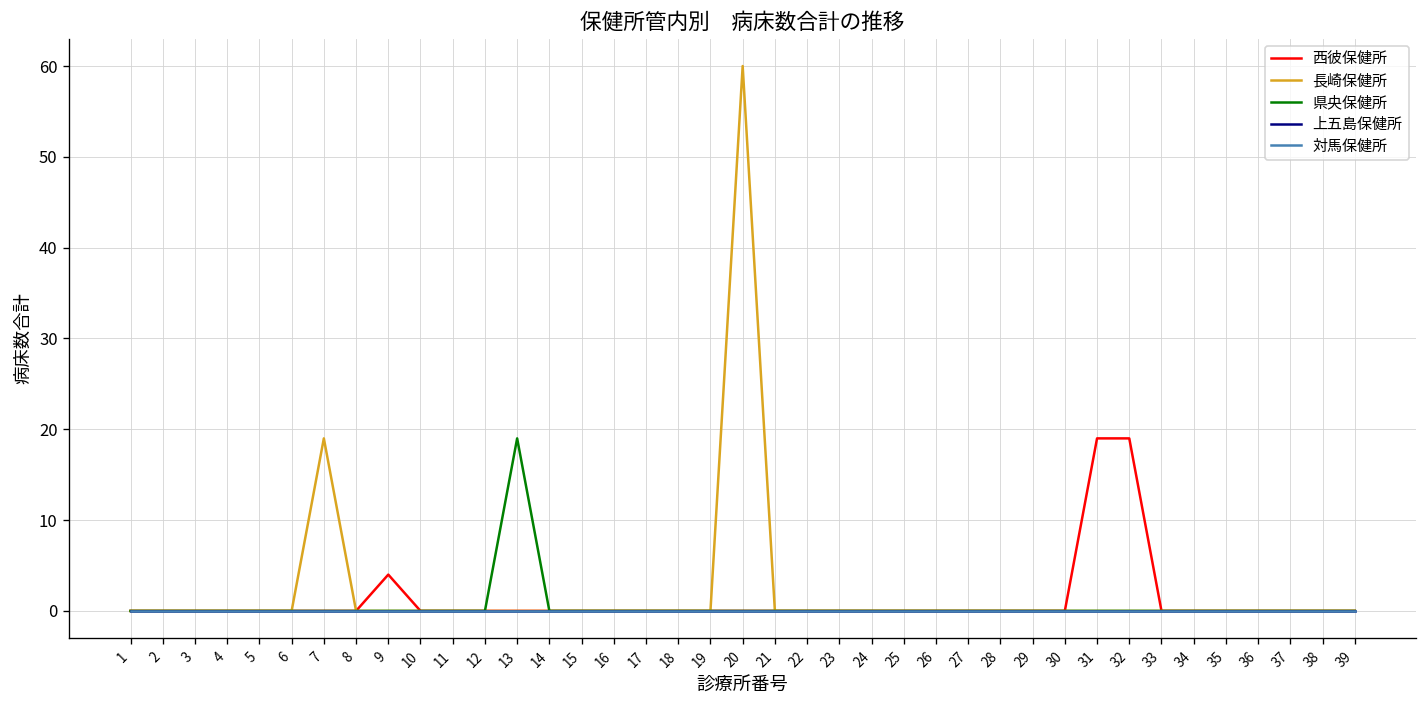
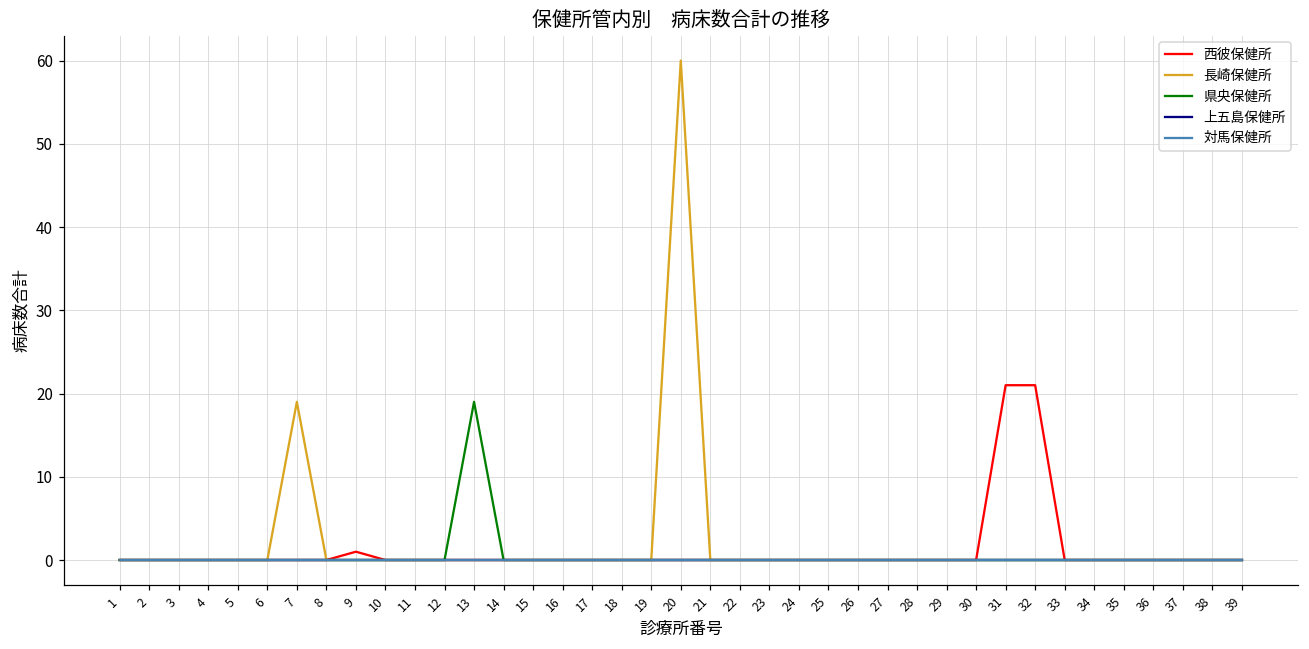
西彼保健所, 9: 4 -> 1
西彼保健所, 31: 19 -> 21
西彼保健所, 32: 19 -> 21
